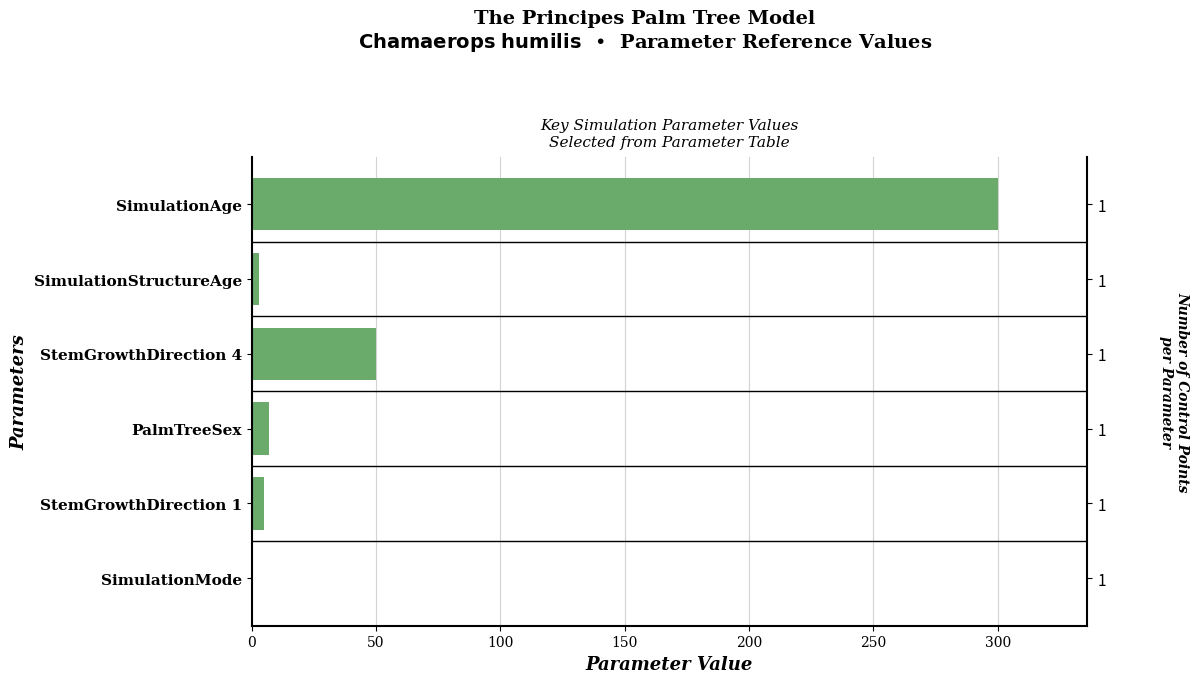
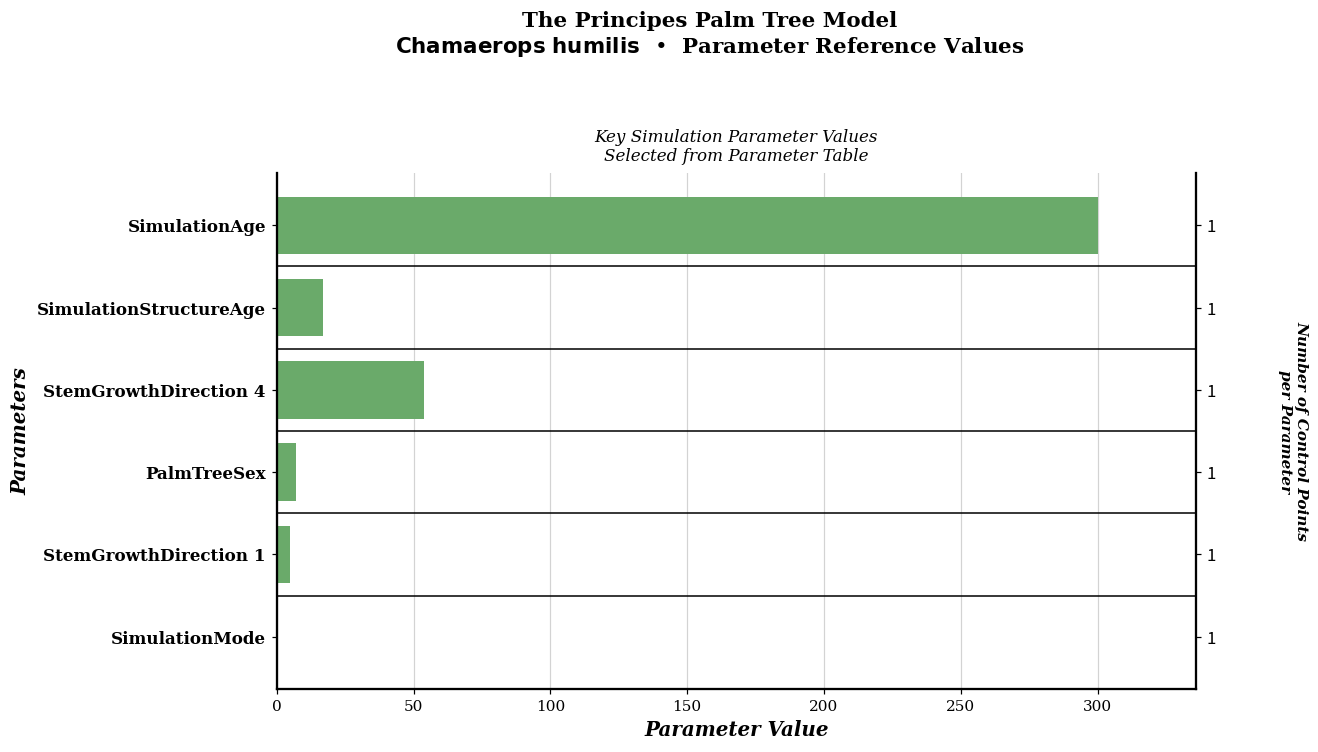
SimulationStructureAge: 3 -> 17
StemGrowthDirection 4: 50 -> 54
